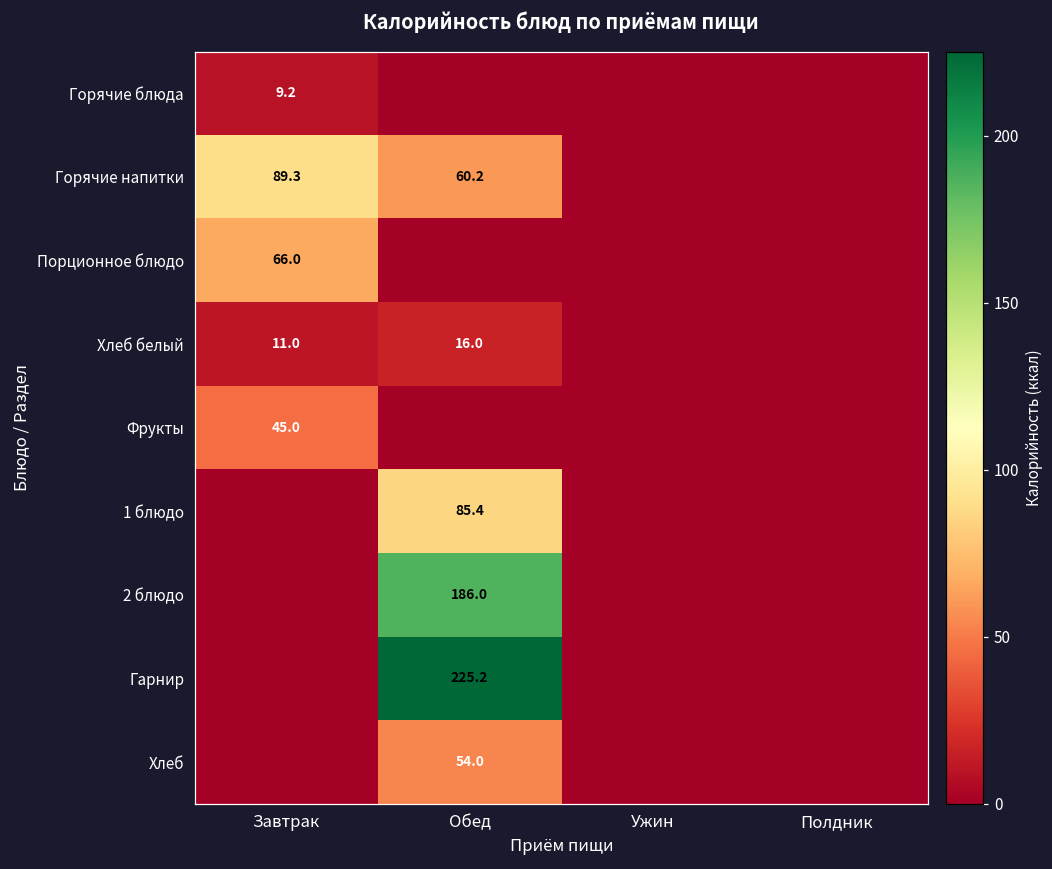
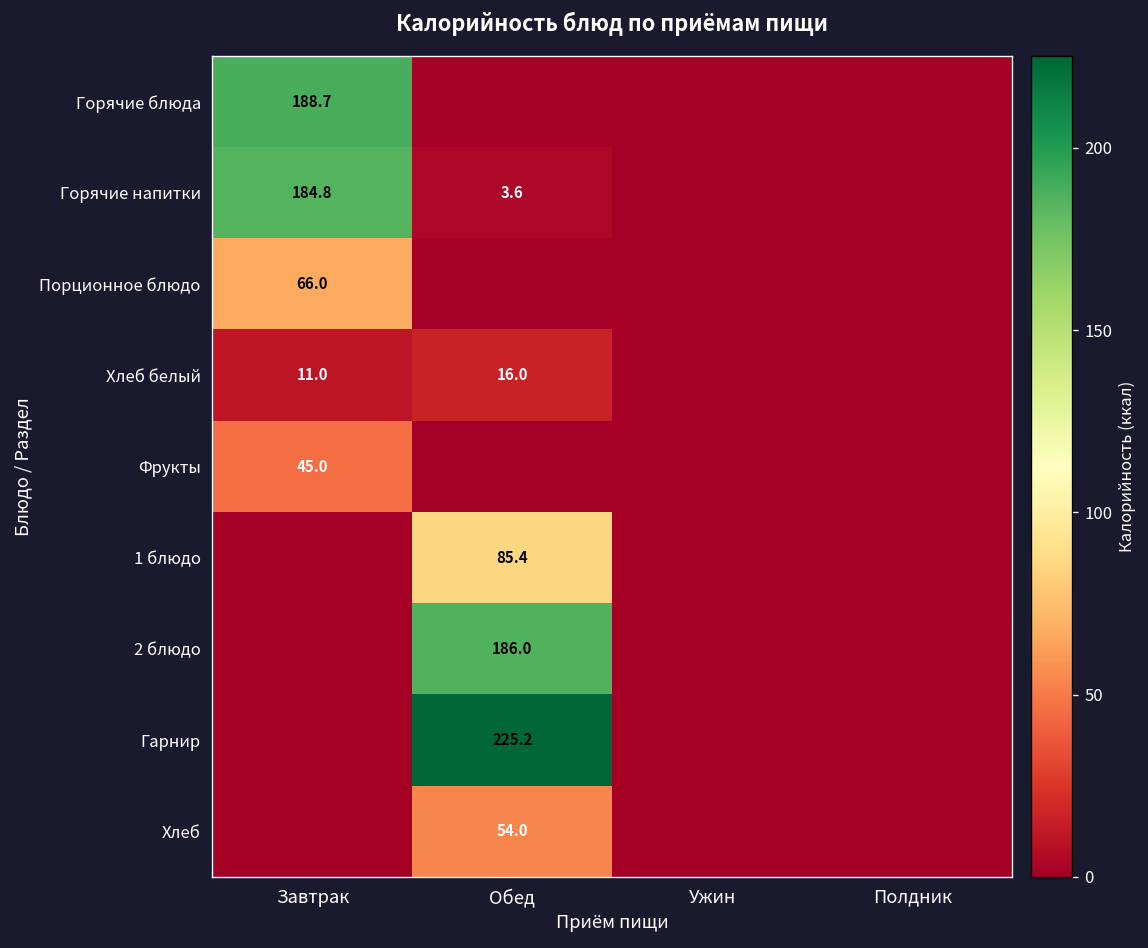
Горячие блюда, Завтрак: 9.2 -> 188.7
Горячие напитки, Завтрак: 89.3 -> 184.8
Горячие напитки, Обед: 60.2 -> 3.6
